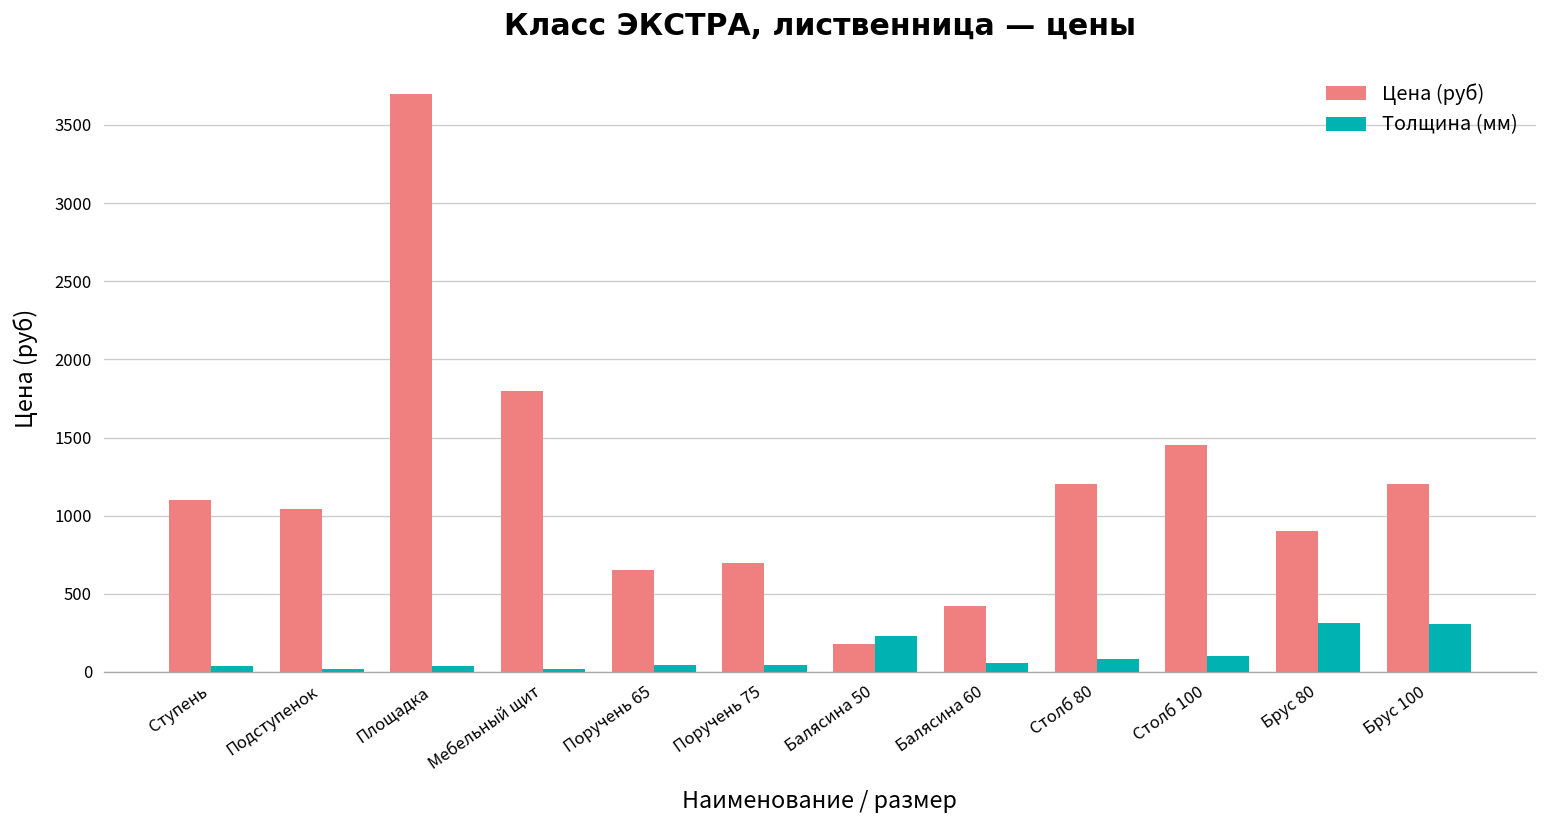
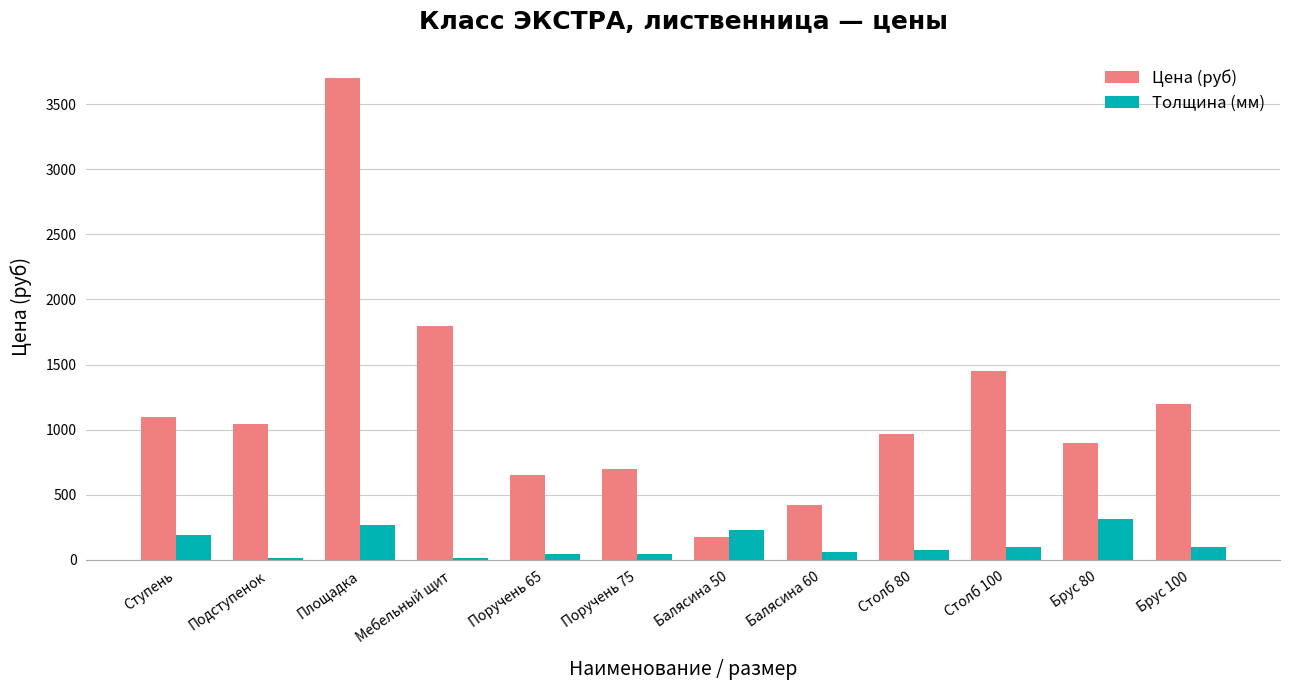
Толщина (мм), Ступень: 40 -> 190
Толщина (мм), Площадка: 40 -> 270
Цена (руб), Столб 80: 1200 -> 970
Толщина (мм), Брус 100: 310 -> 100
